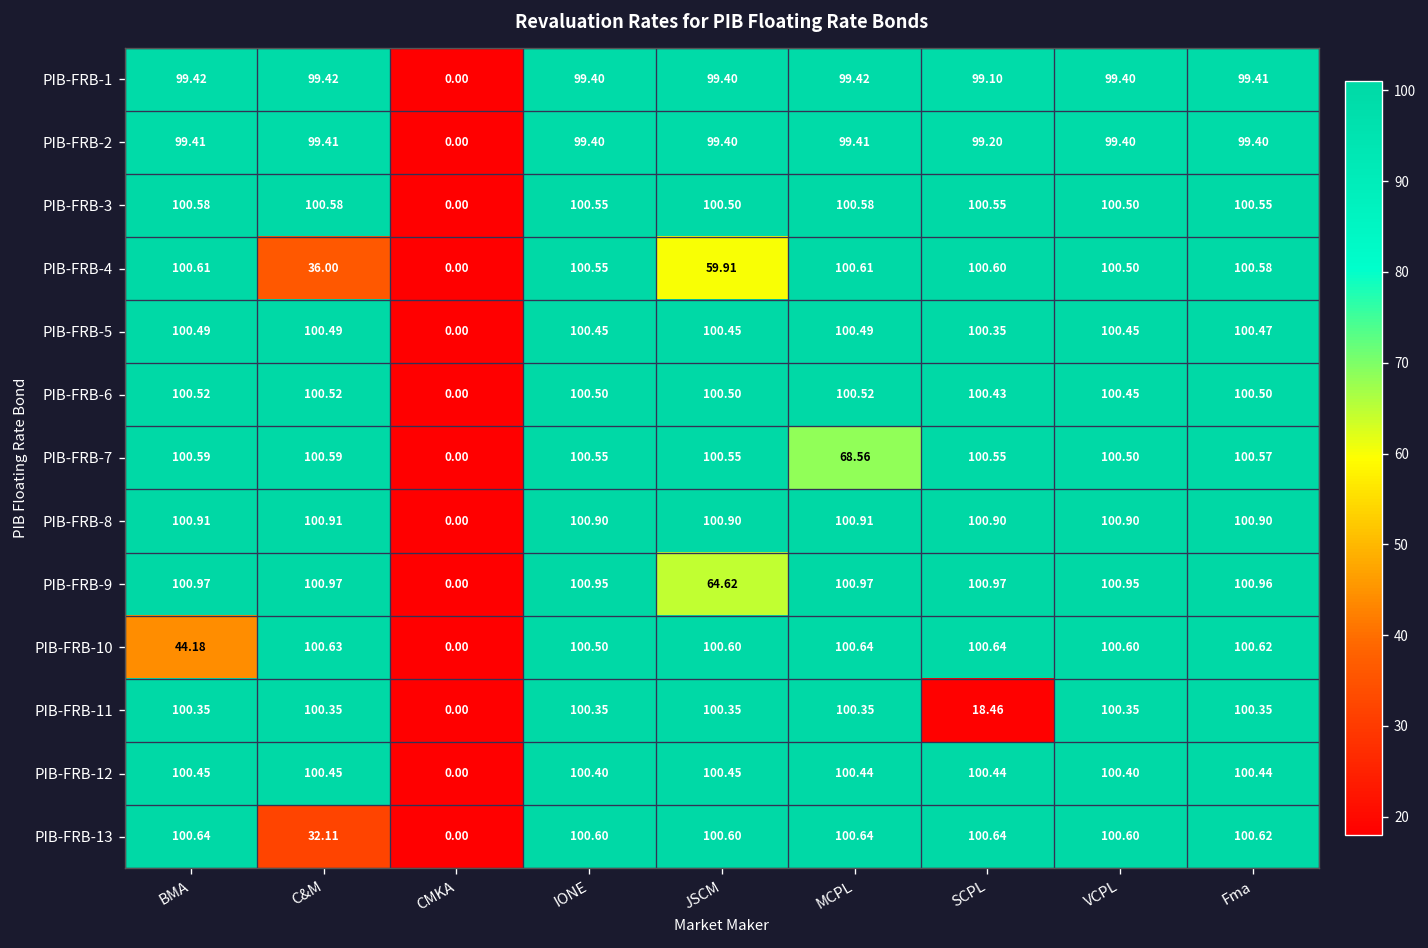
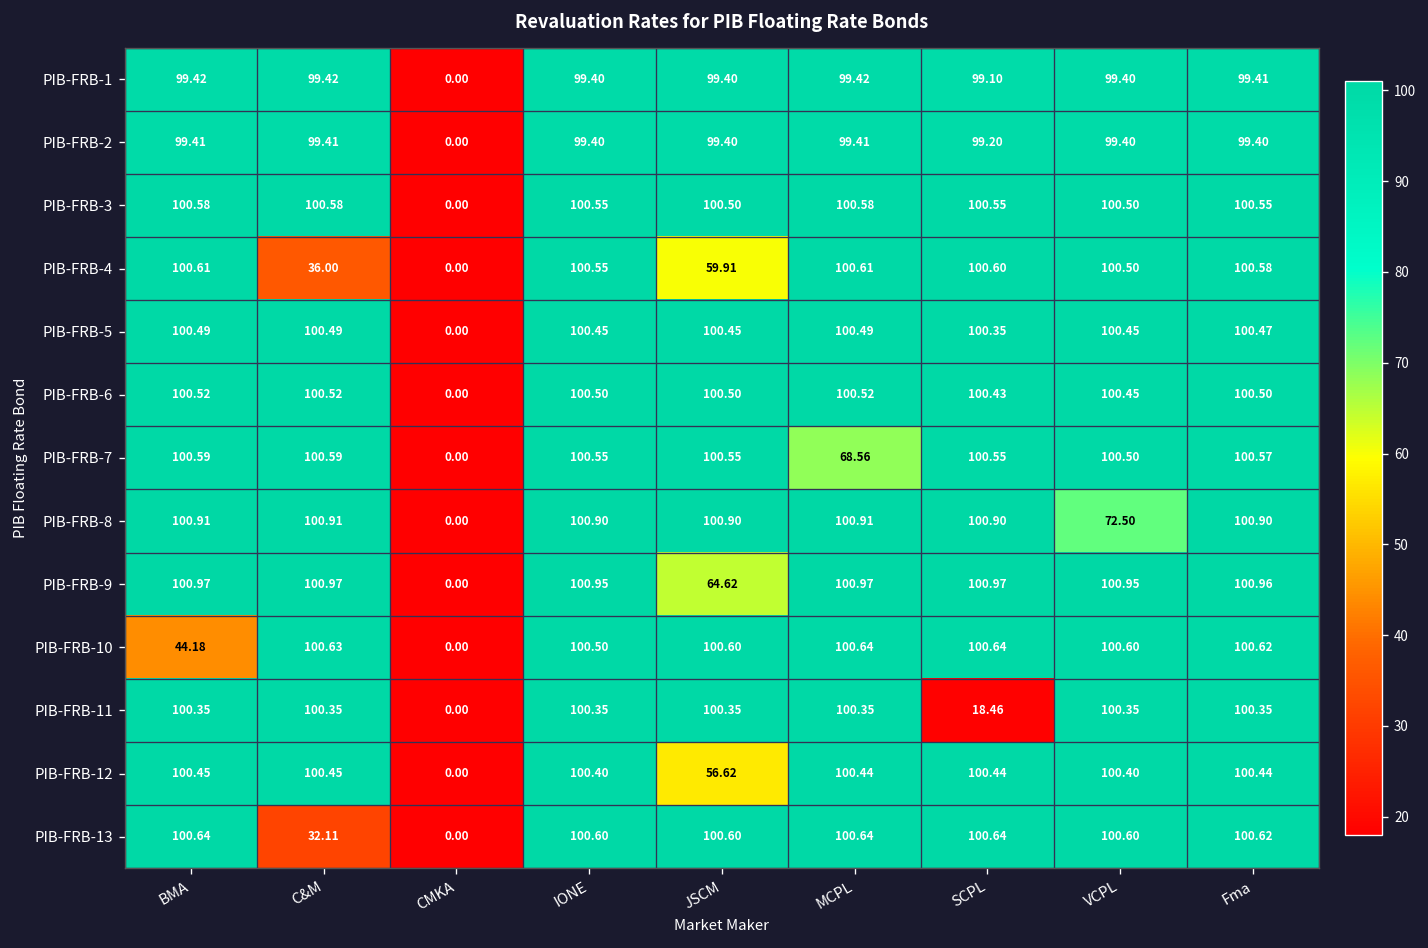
PIB-FRB-8, VCPL: 100.90 -> 72.50
PIB-FRB-12, JSCM: 100.45 -> 56.62
